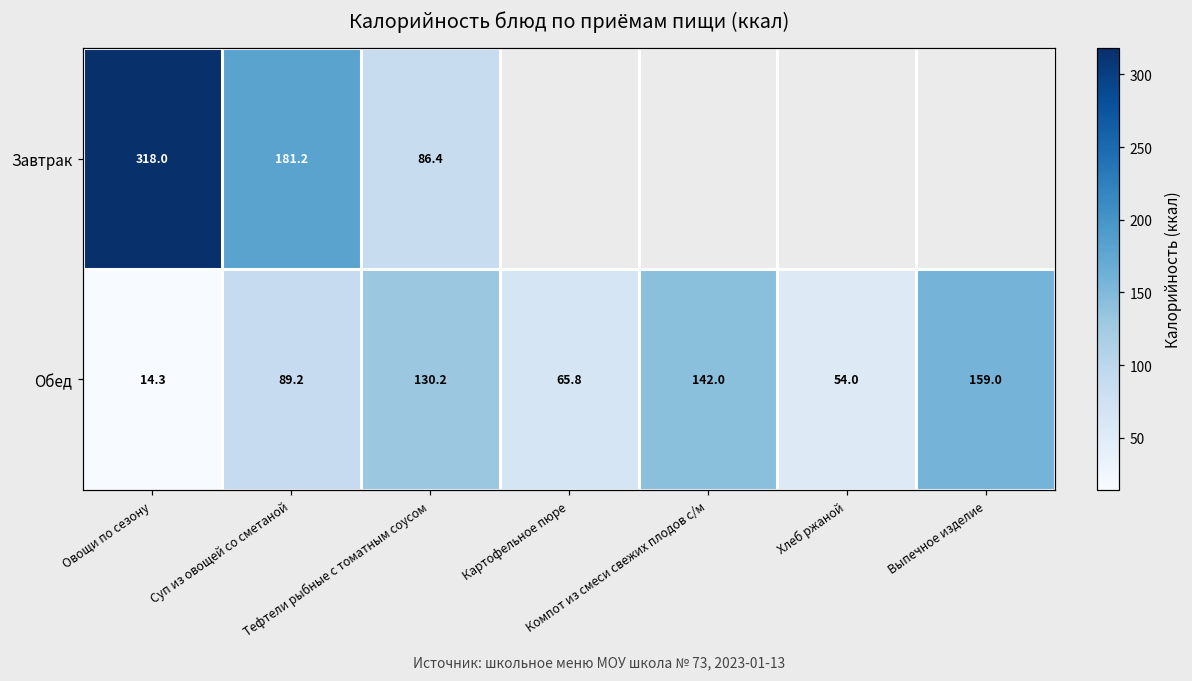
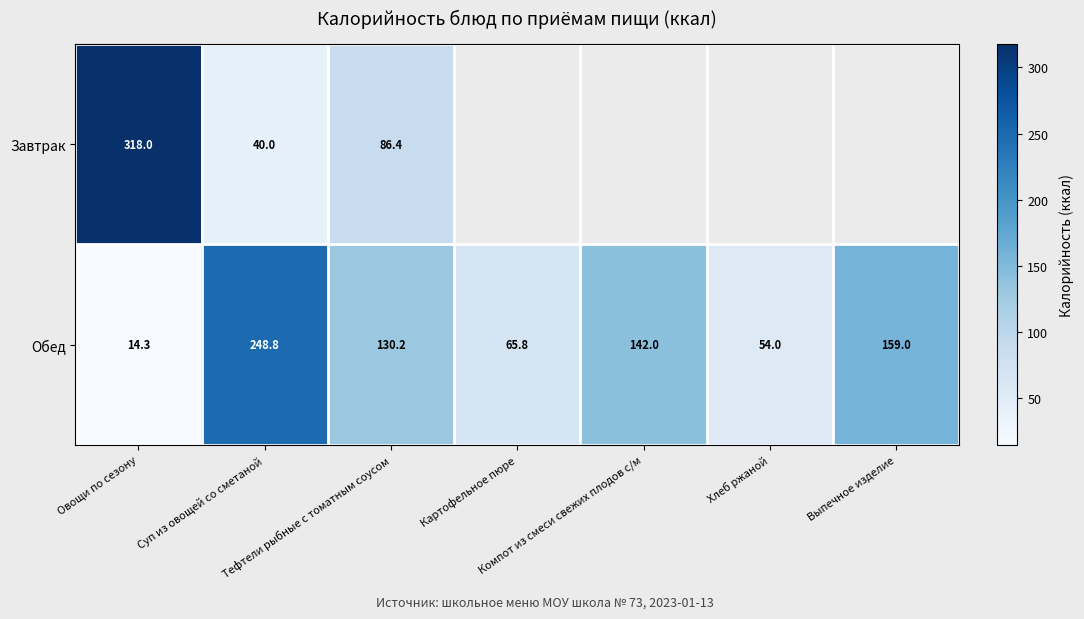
Завтрак, Суп из овощей со сметаной: 181.2 -> 40.0
Обед, Суп из овощей со сметаной: 89.2 -> 248.8
